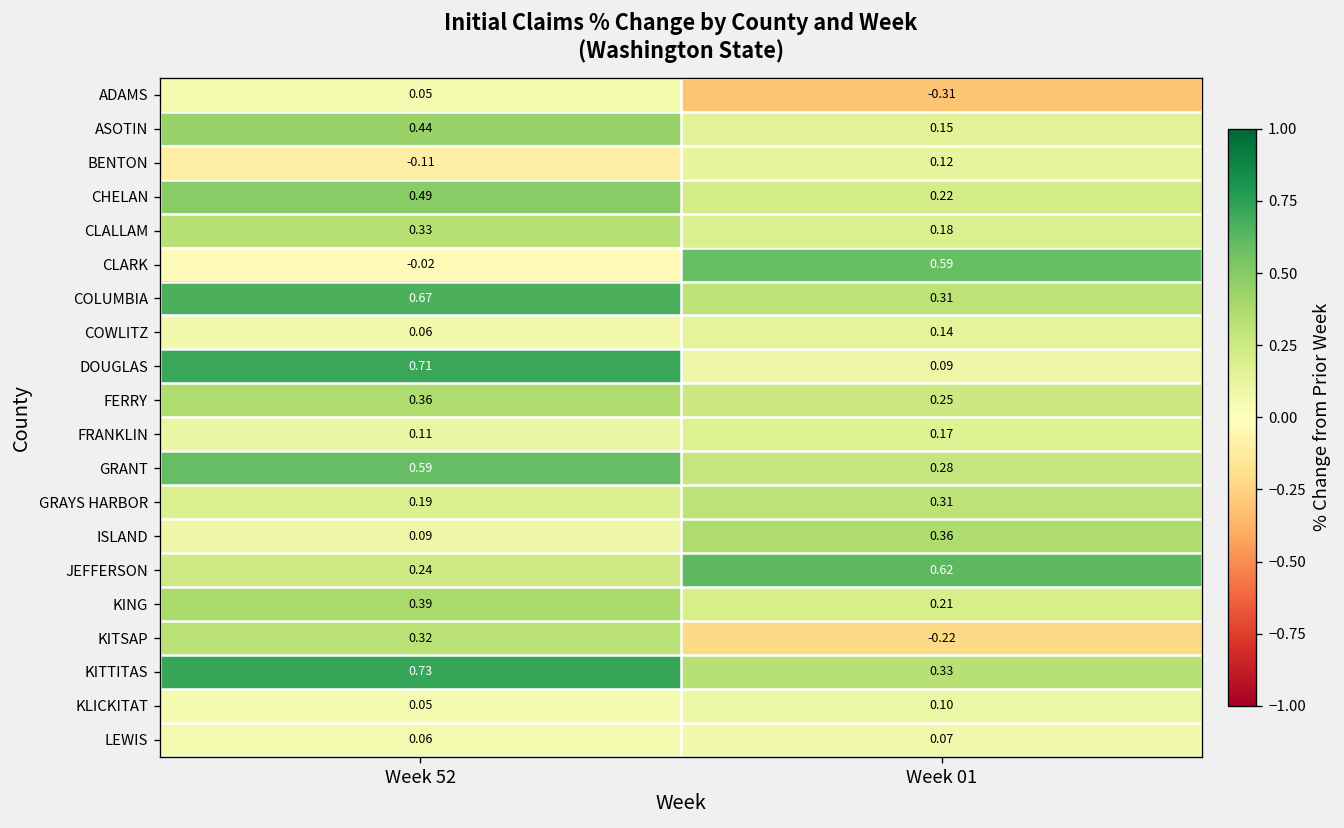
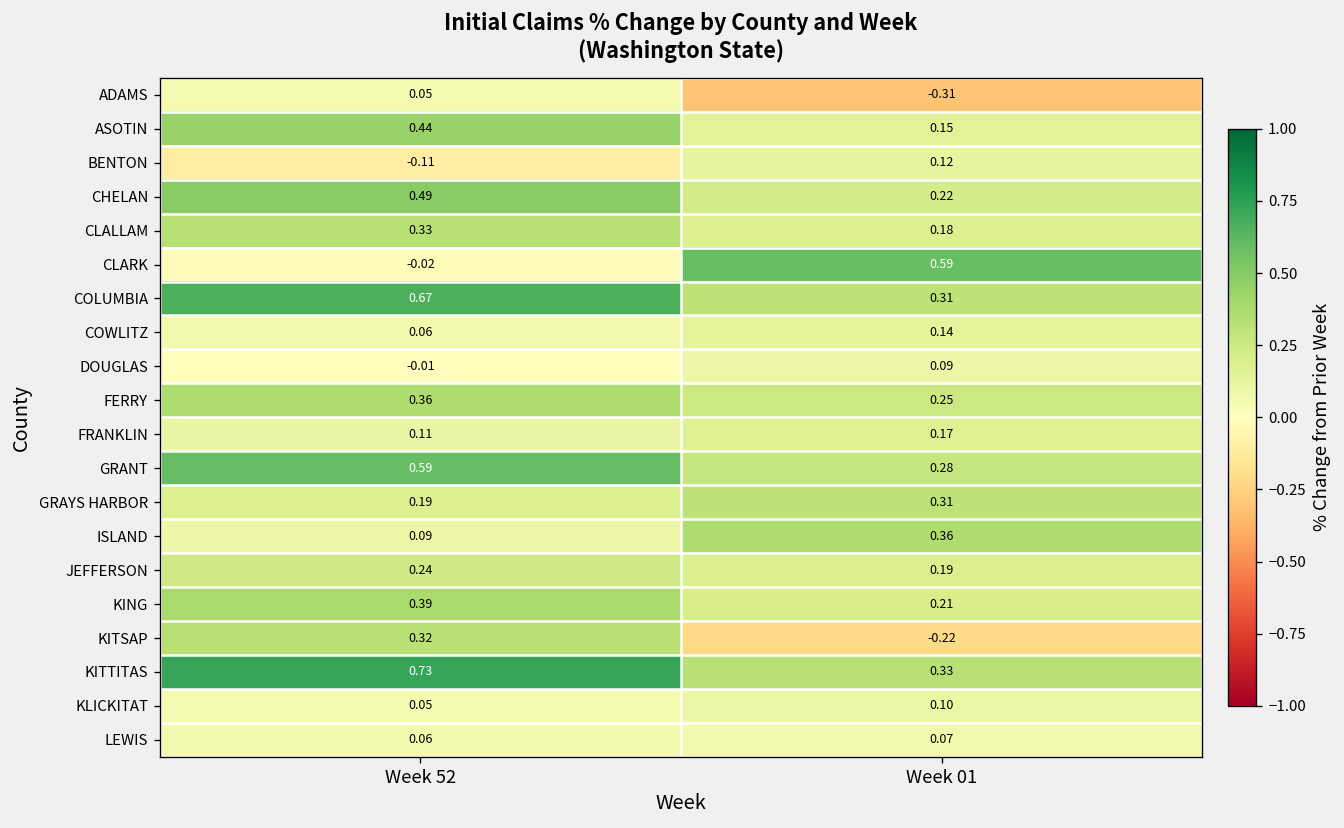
DOUGLAS, Week 52: 0.71 -> -0.01
JEFFERSON, Week 01: 0.62 -> 0.19
